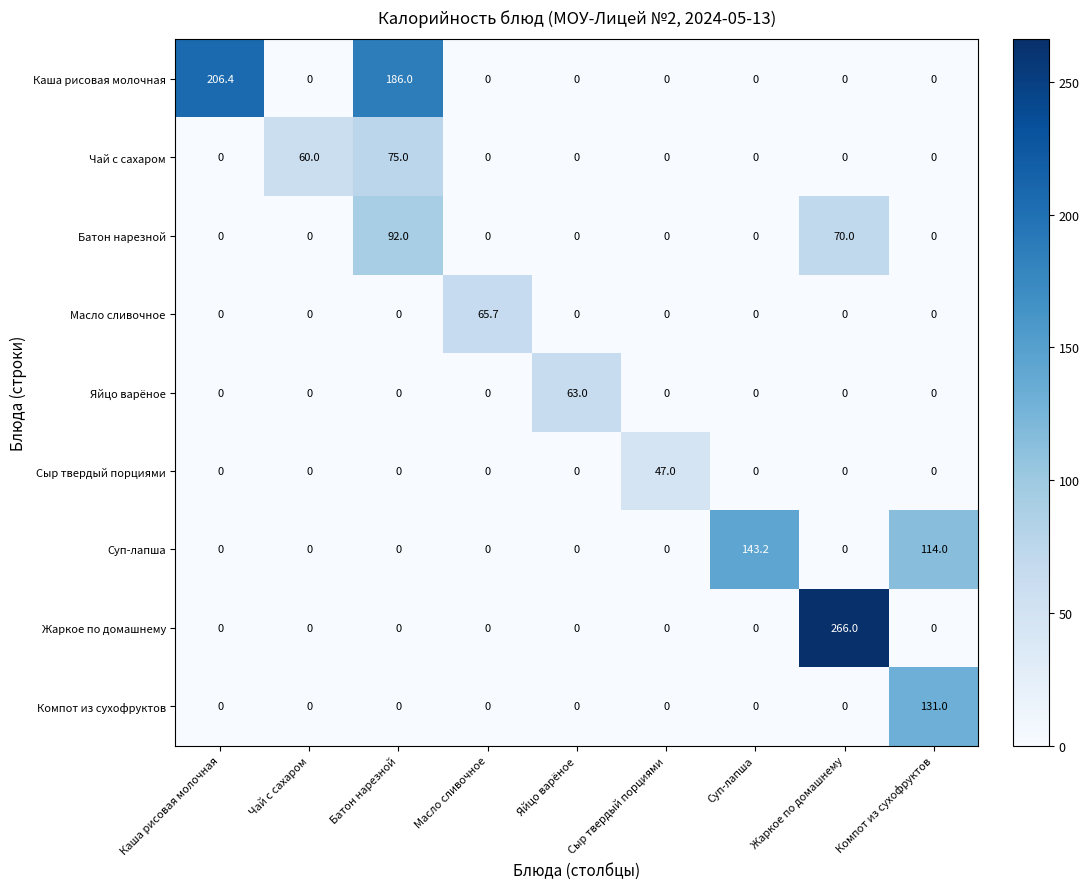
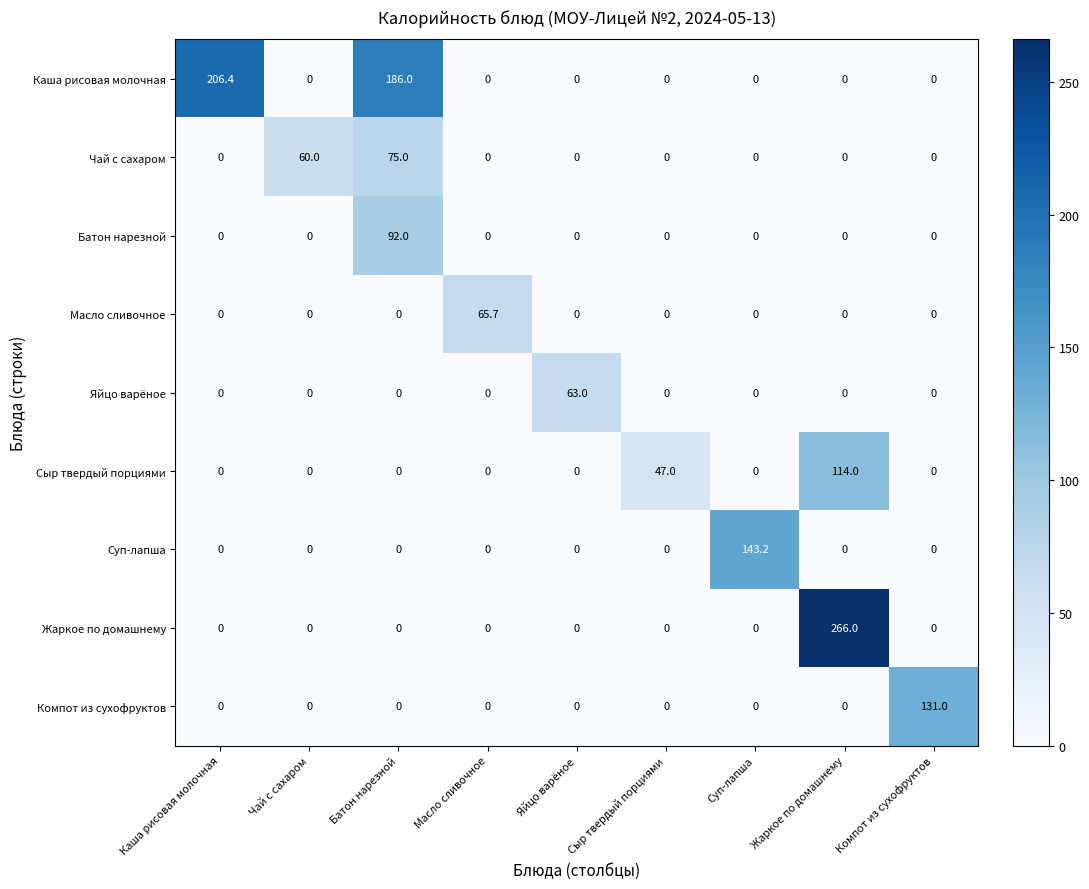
Батон нарезной, Жаркое по домашнему: 70.0 -> 0
Сыр твердый порциями, Жаркое по домашнему: 0 -> 114.0
Суп-лапша, Компот из сухофруктов: 114.0 -> 0
